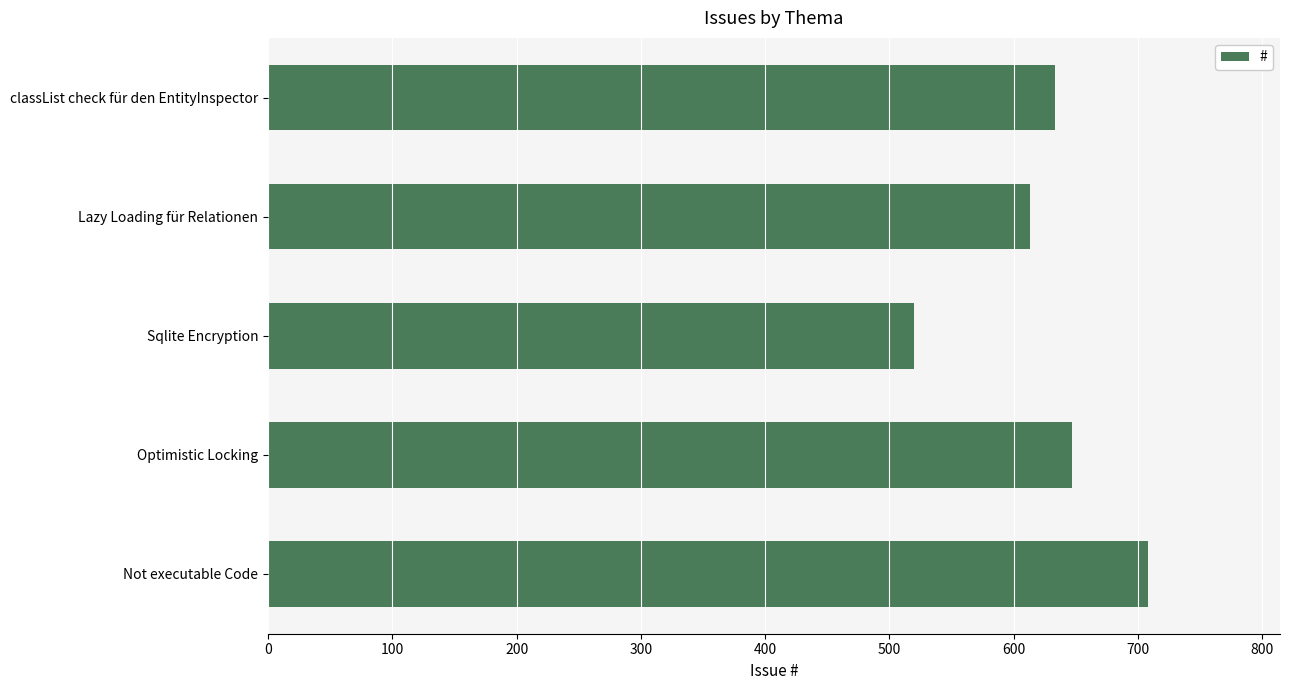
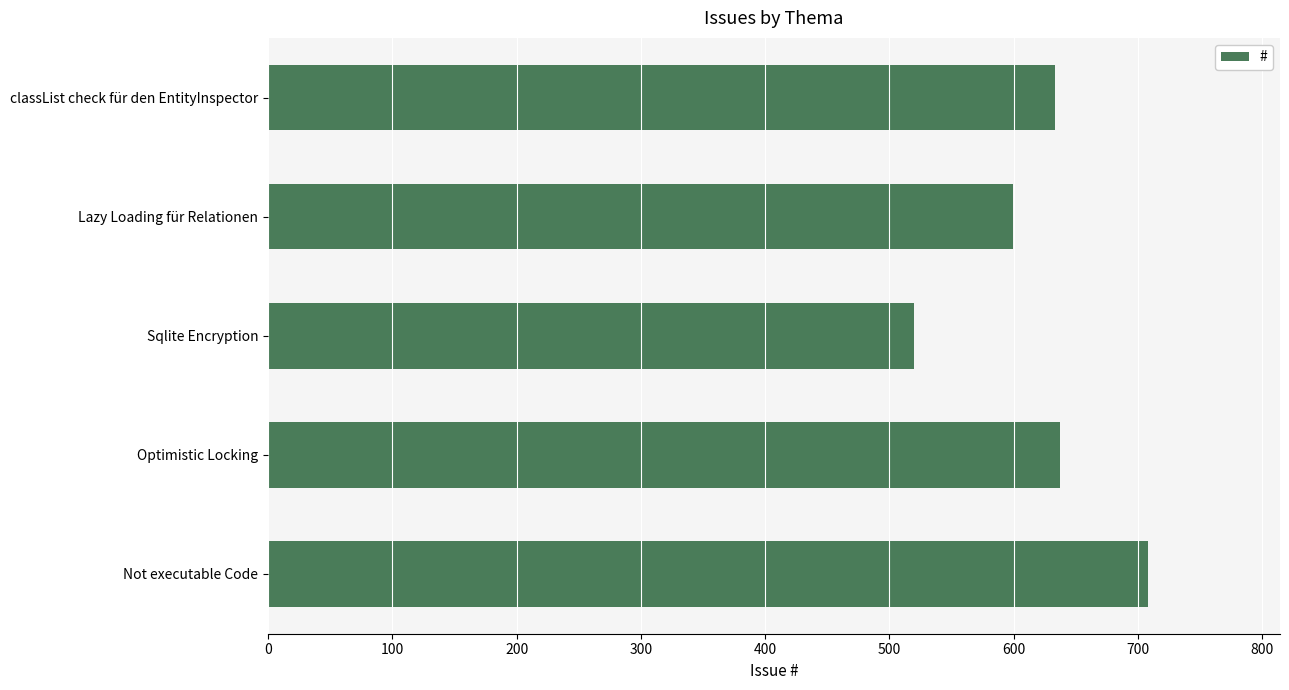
Lazy Loading für Relationen: 613 -> 599
Optimistic Locking: 647 -> 637
